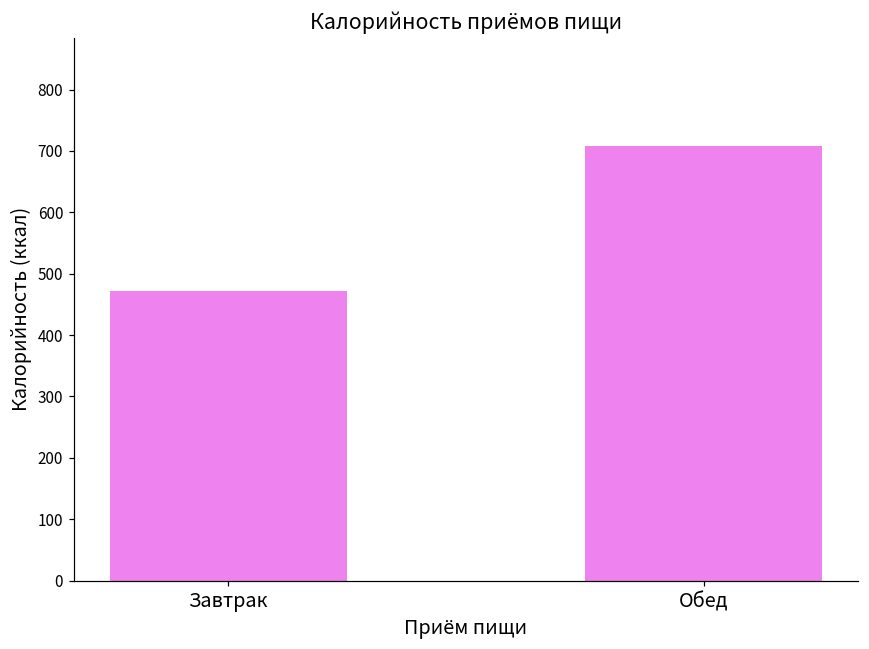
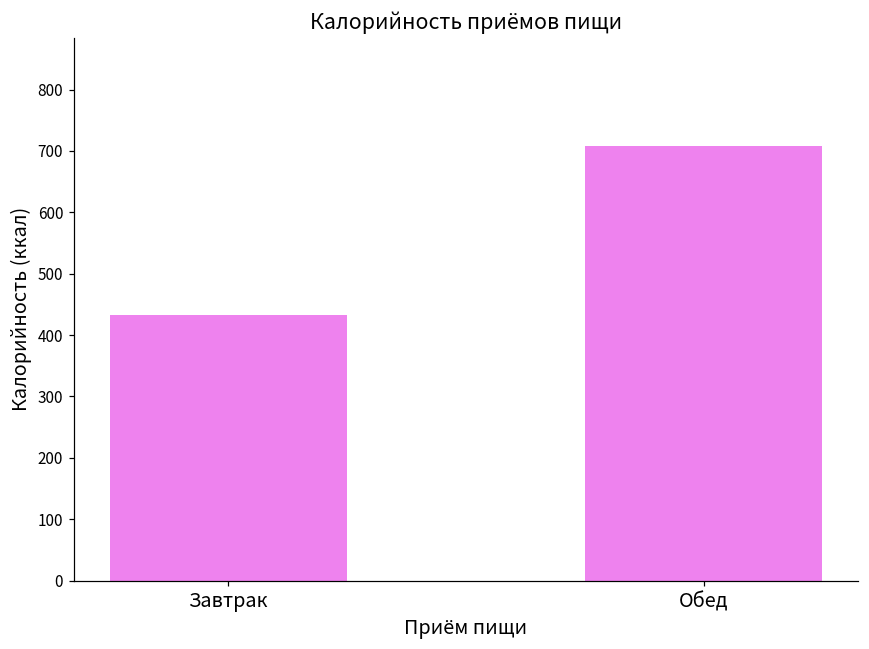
Завтрак: 470 -> 430
